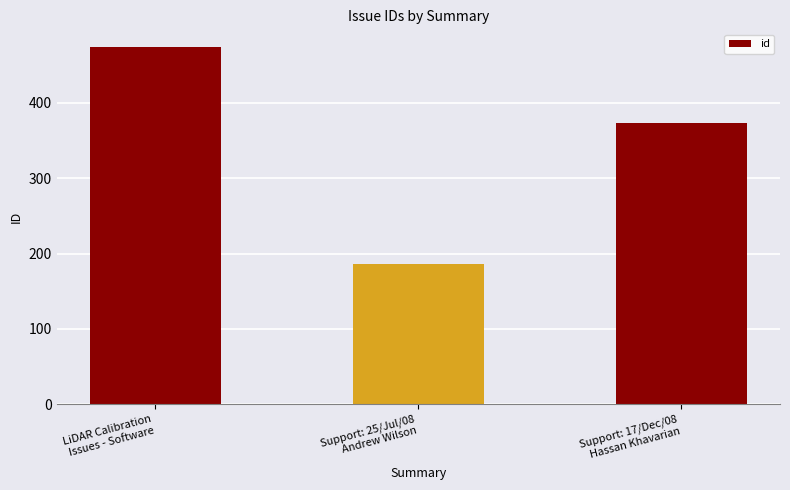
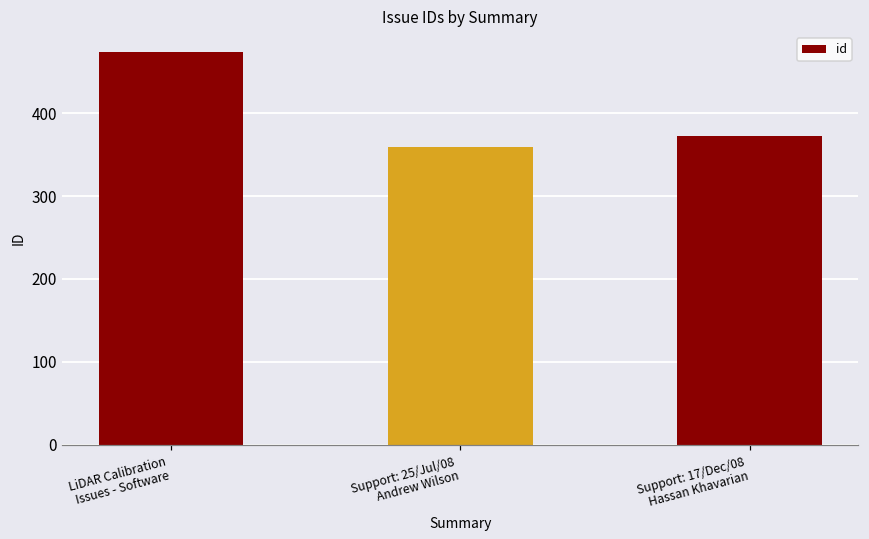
Support: 25/Jul/08 Andrew Wilson: 190 -> 360
